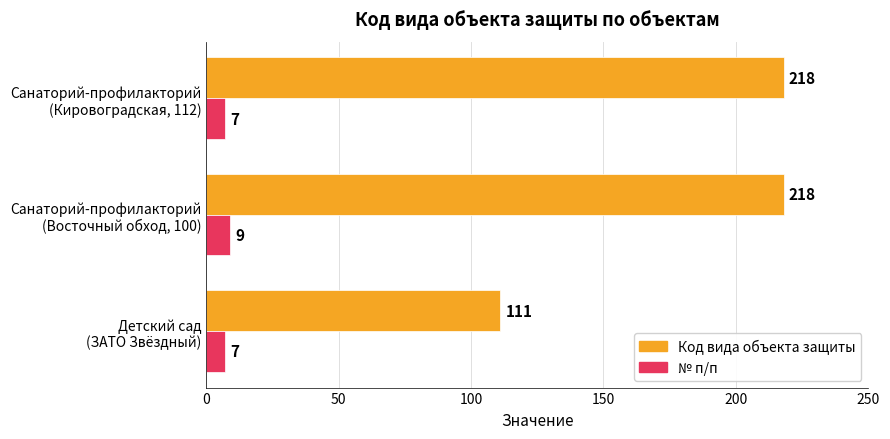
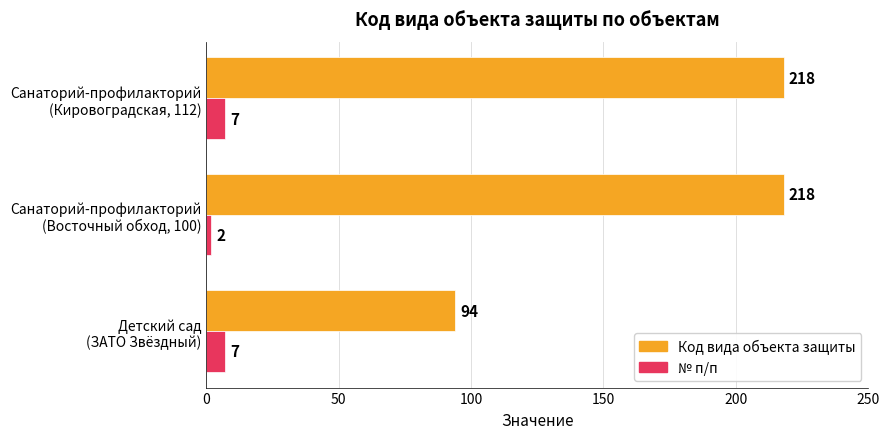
№ п/п, Санаторий-профилакторий (Восточный обход, 100): 9 -> 2
Код вида объекта защиты, Детский сад (ЗАТО Звёздный): 111 -> 94
